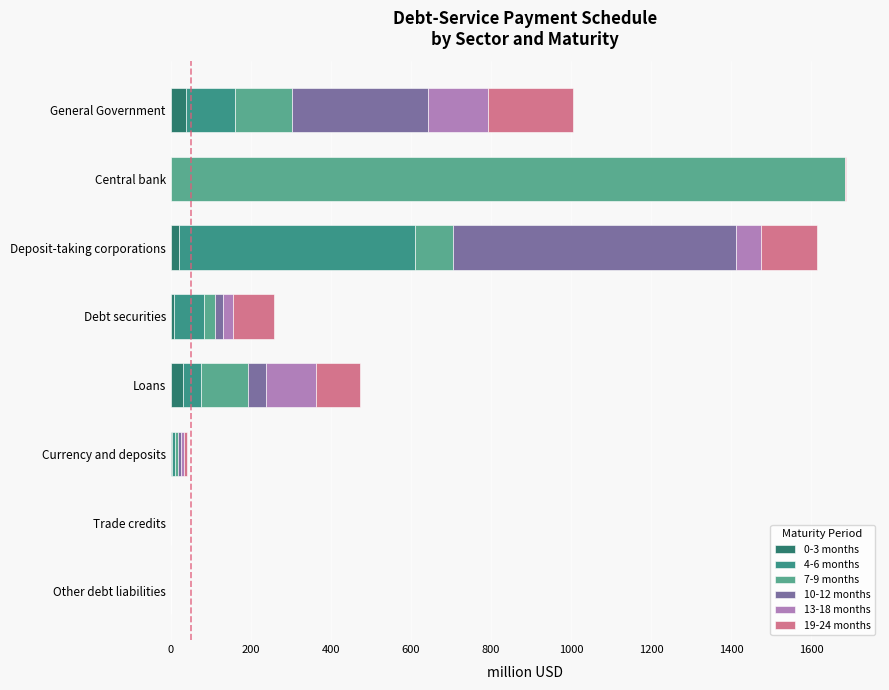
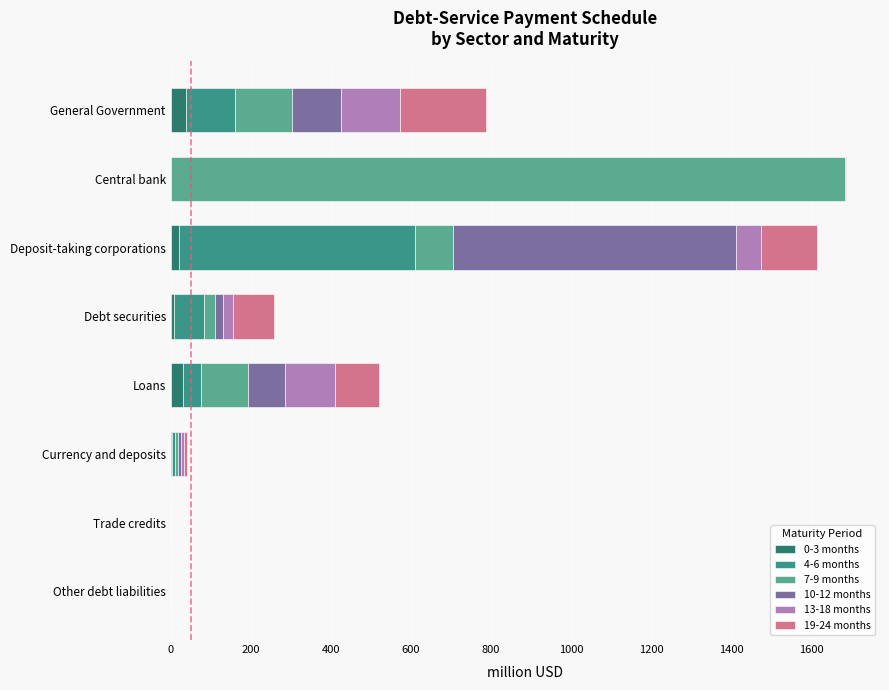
10-12 months, General Government: 340 -> 120
10-12 months, Loans: 50 -> 90
